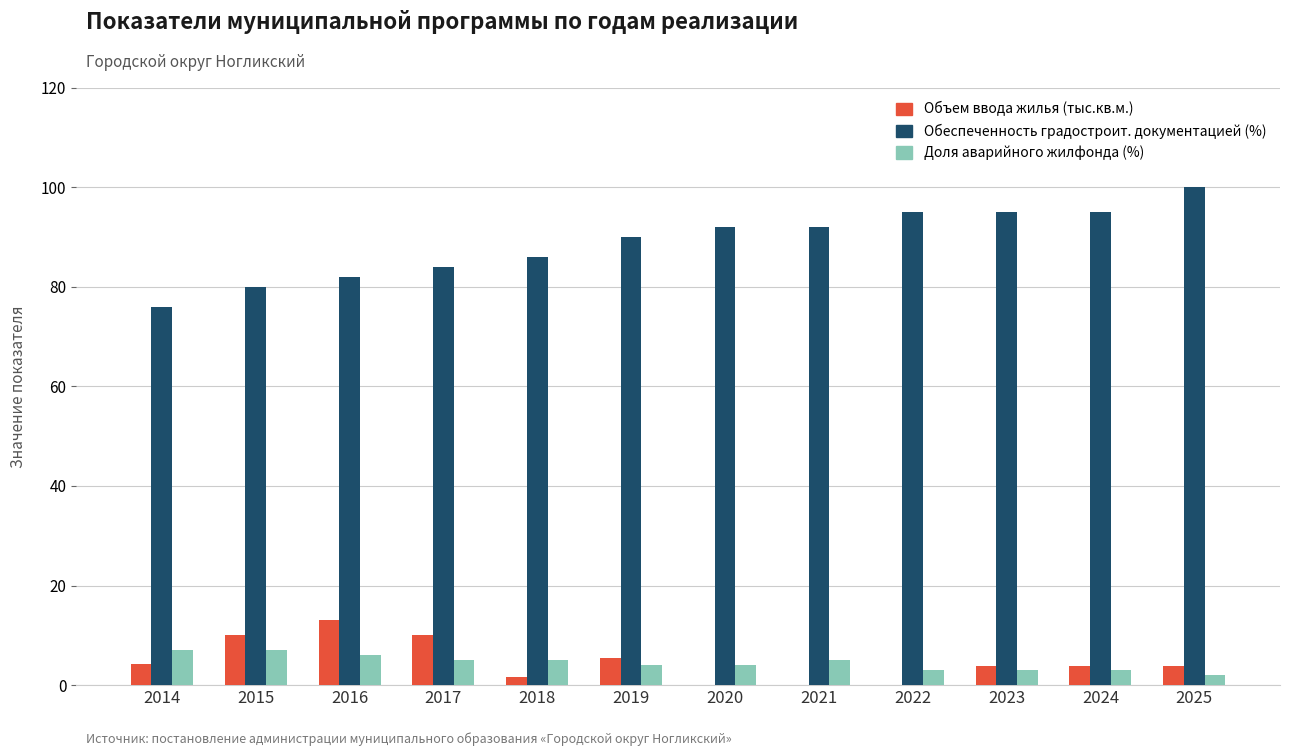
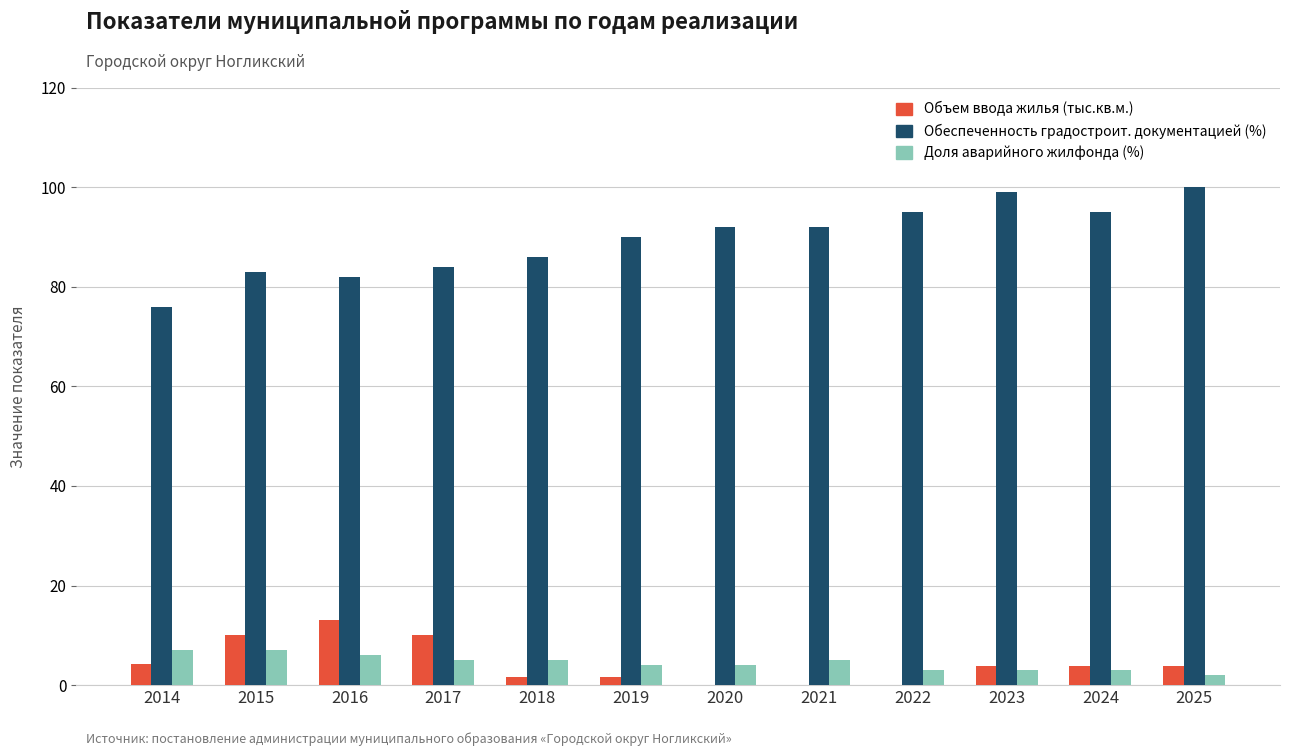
Обеспеченность градостроит. документацией (%), 2015: 80 -> 83
Объем ввода жилья (тыс.кв.м.), 2019: 6 -> 2
Обеспеченность градостроит. документацией (%), 2023: 95 -> 99
